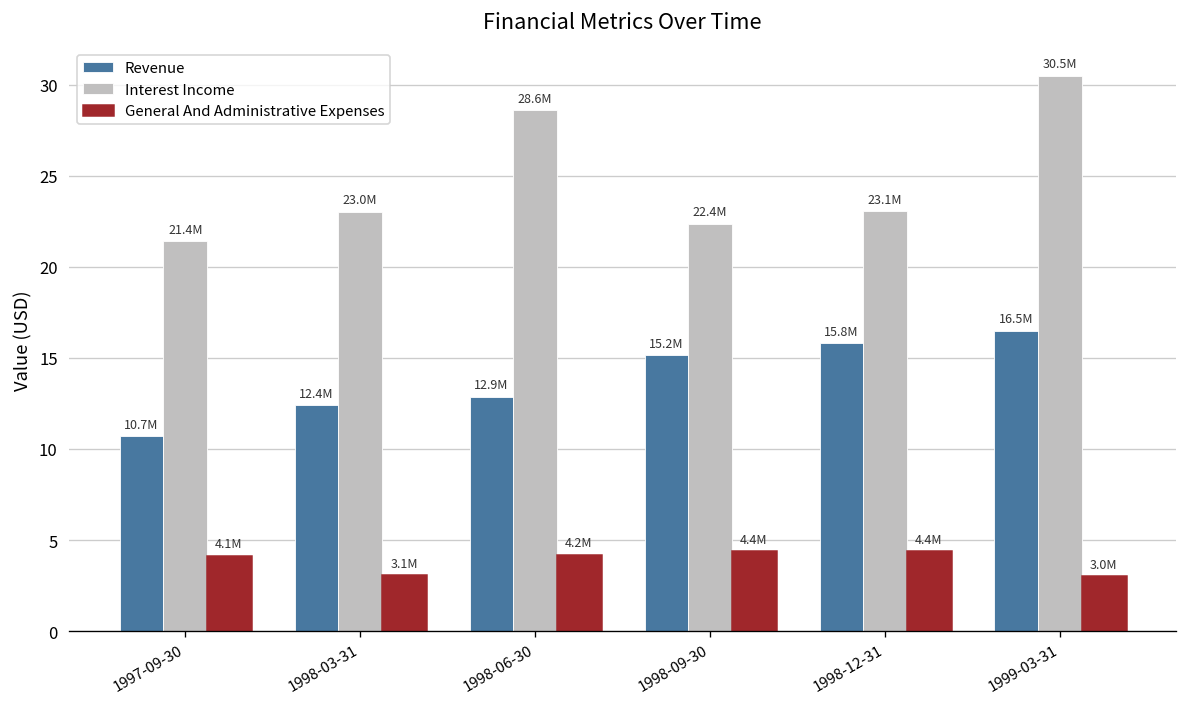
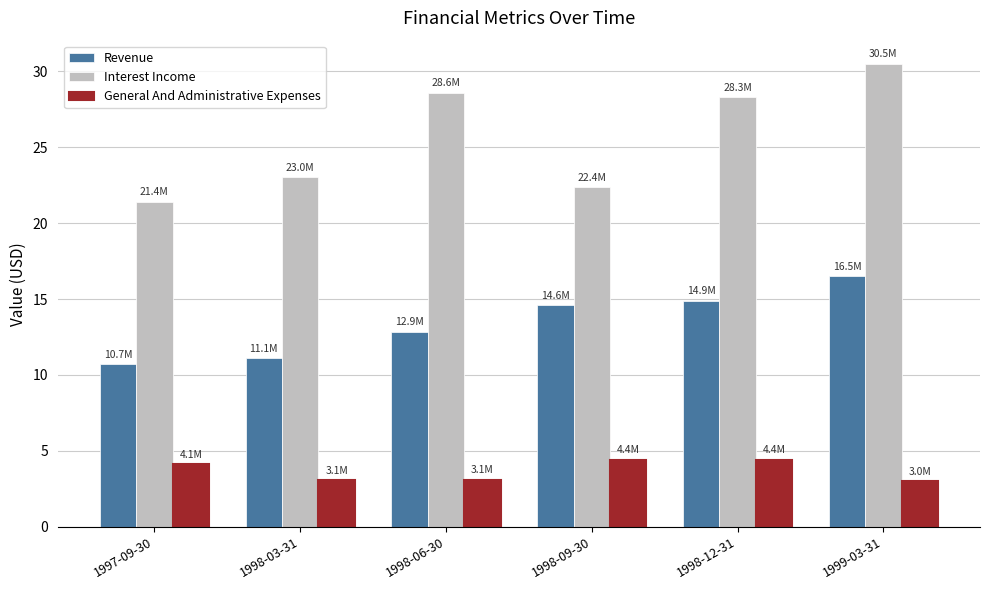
Revenue, 1998-03-31: 12.4M -> 11.1M
General And Administrative Expenses, 1998-06-30: 4.2M -> 3.1M
Revenue, 1998-09-30: 15.2M -> 14.6M
Revenue, 1998-12-31: 15.8M -> 14.9M
Interest Income, 1998-12-31: 23.1M -> 28.3M
